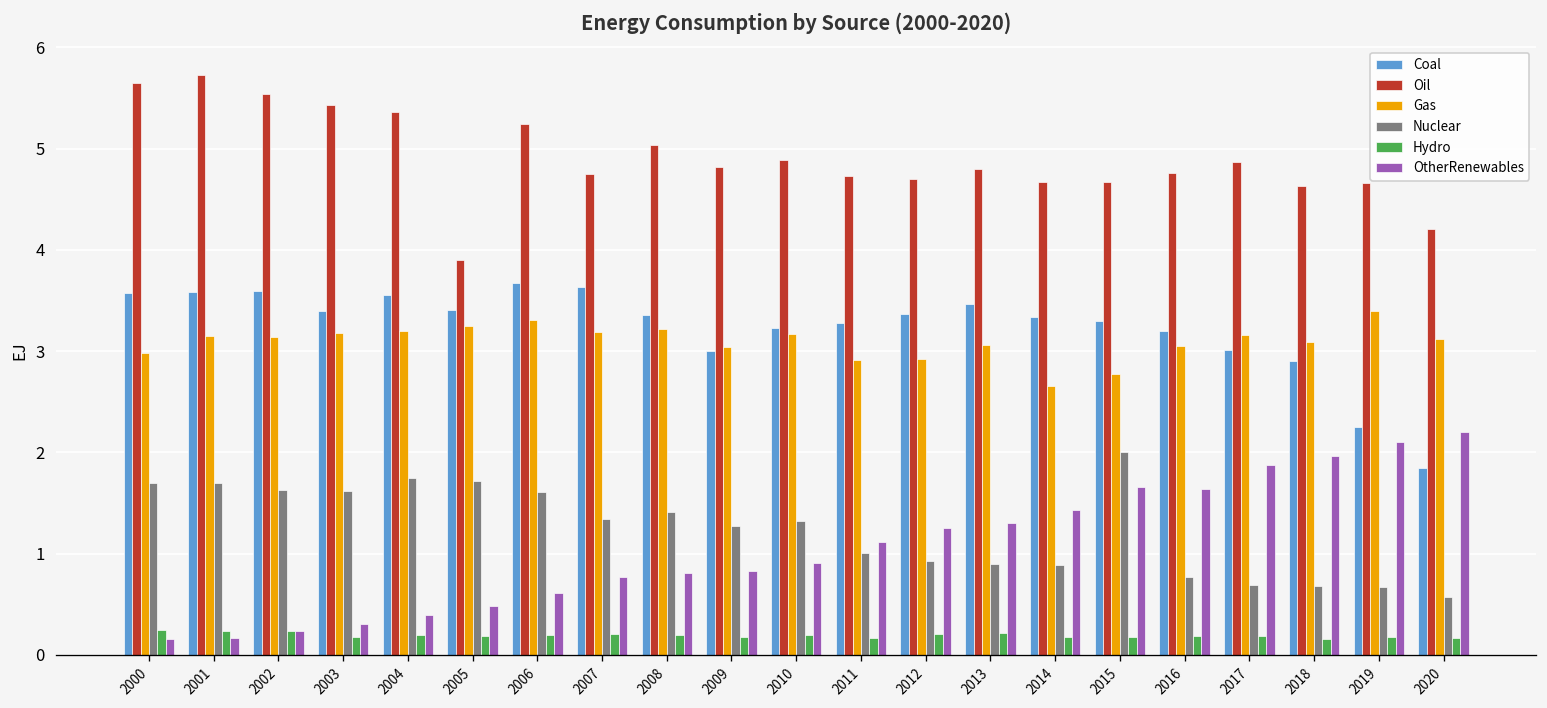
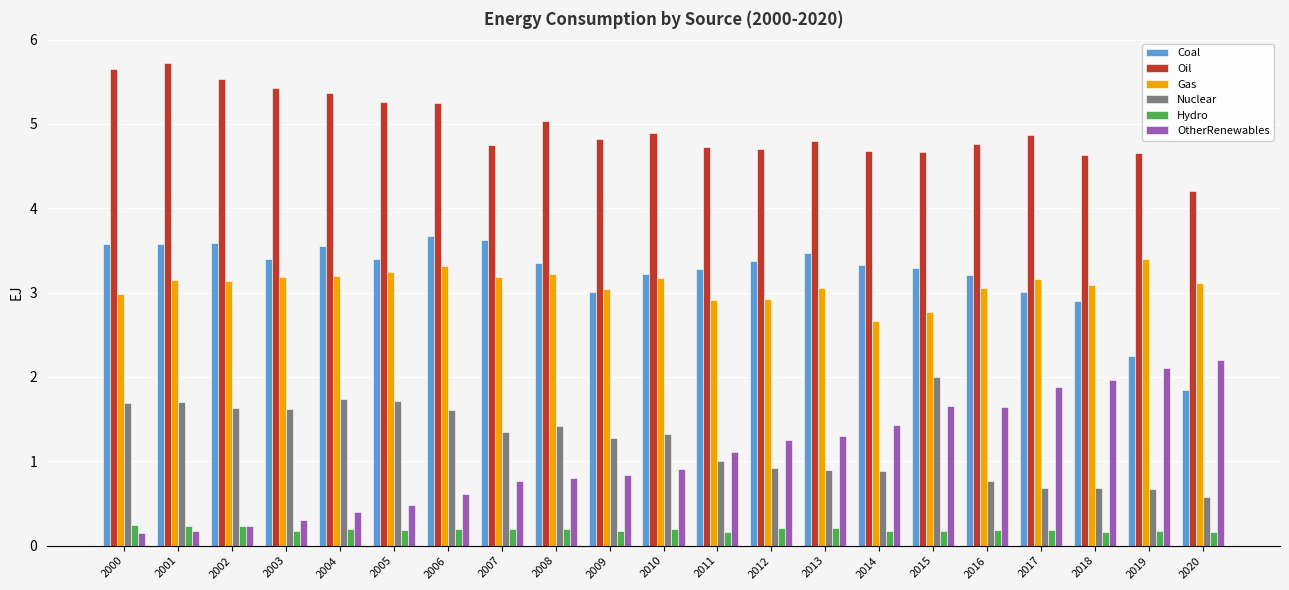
Oil, 2005: 3.9 -> 5.3
